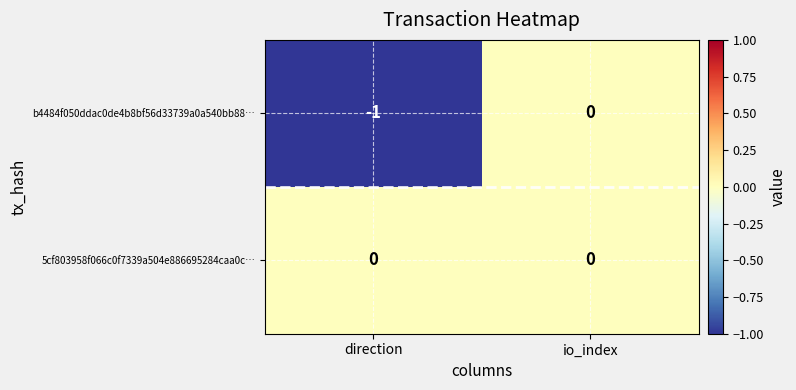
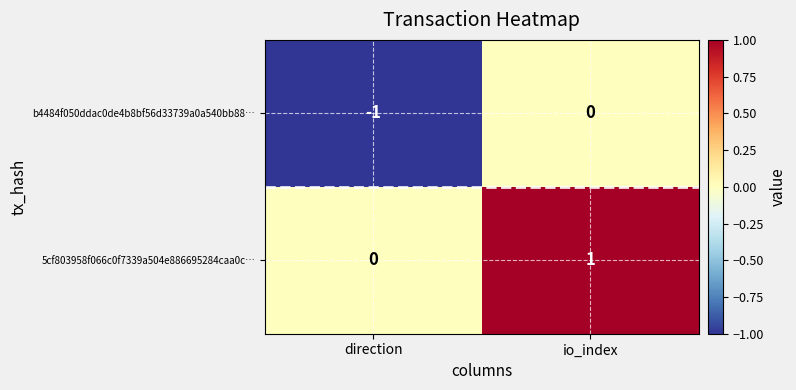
5cf803958f066c0f7339a504e886695284caa0c…, io_index: 0 -> 1
